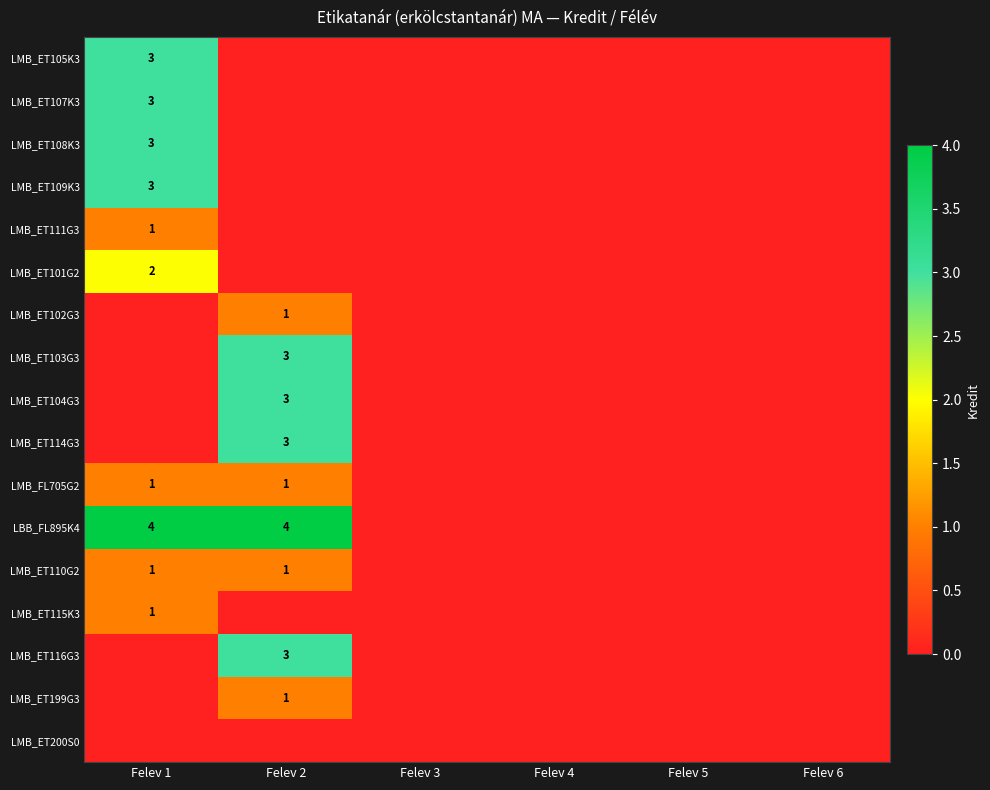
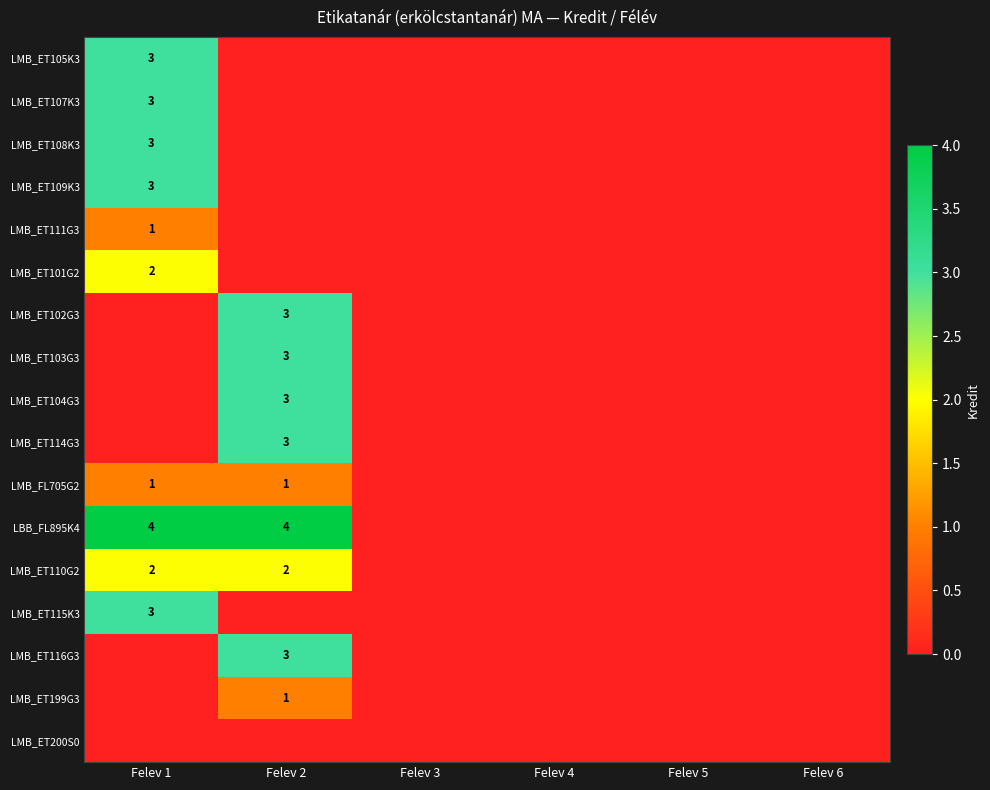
LMB_ET102G3, Felev 2: 1 -> 3
LMB_ET110G2, Felev 1: 1 -> 2
LMB_ET110G2, Felev 2: 1 -> 2
LMB_ET115K3, Felev 1: 1 -> 3
